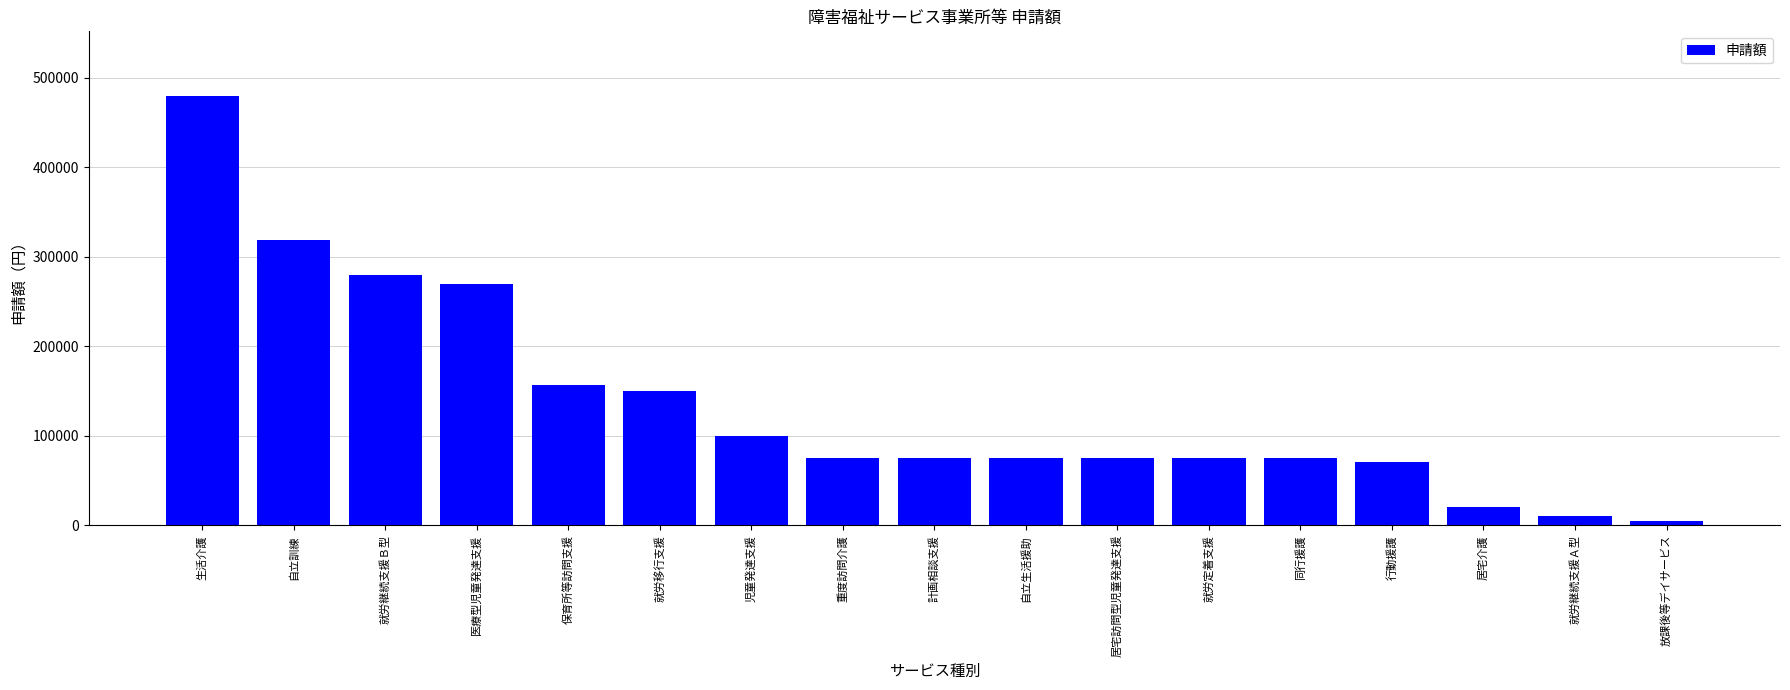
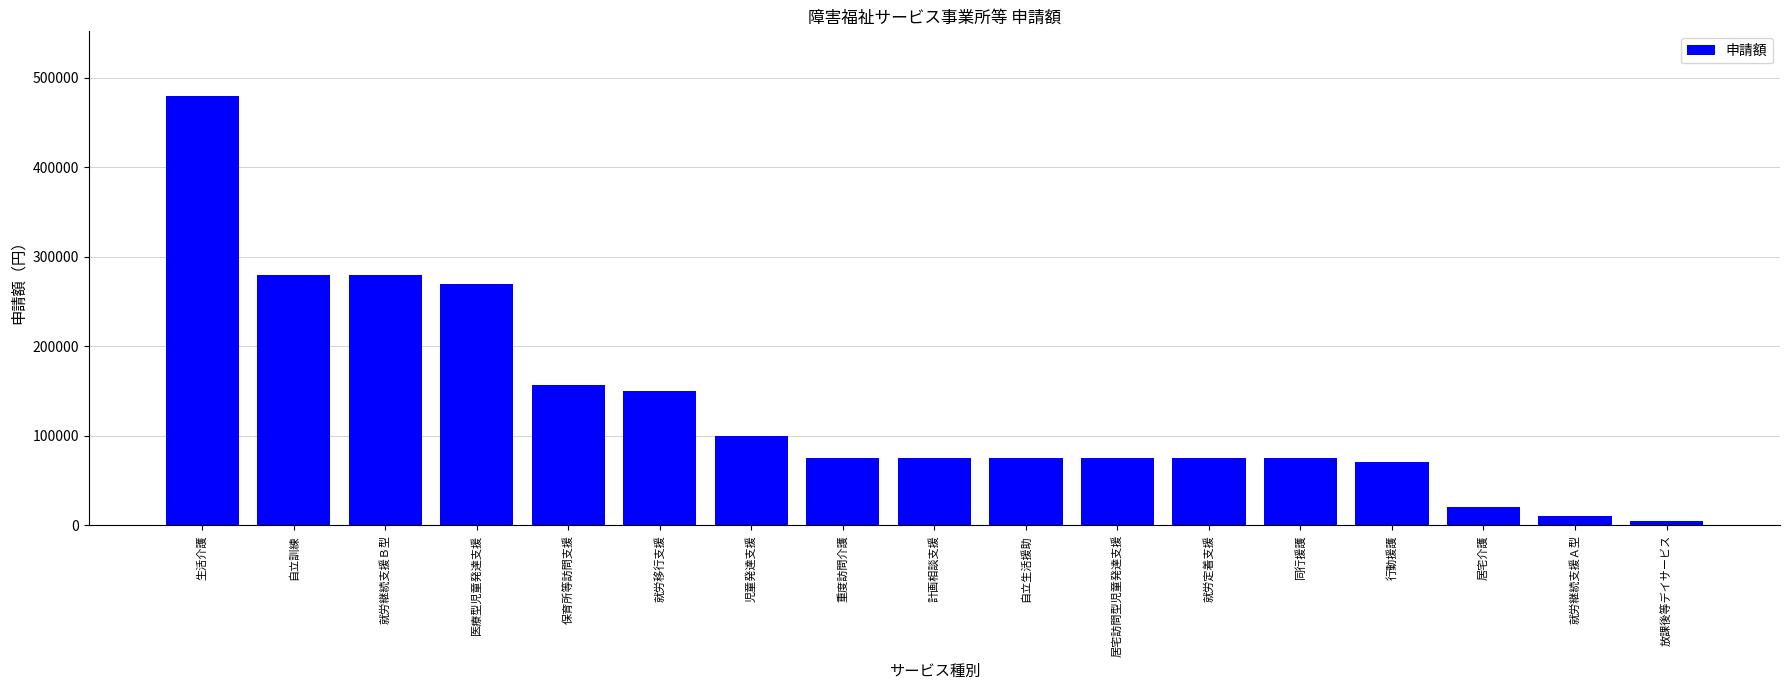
自立訓練: 320000 -> 280000
